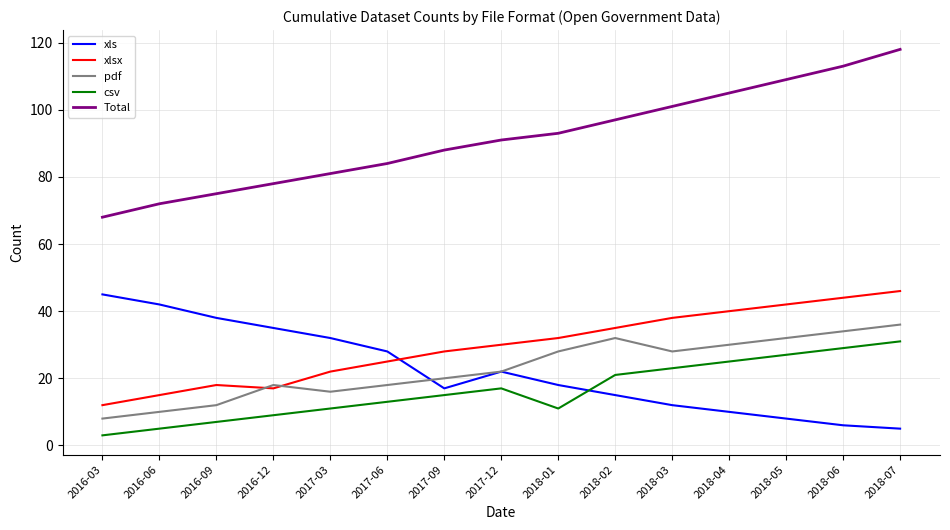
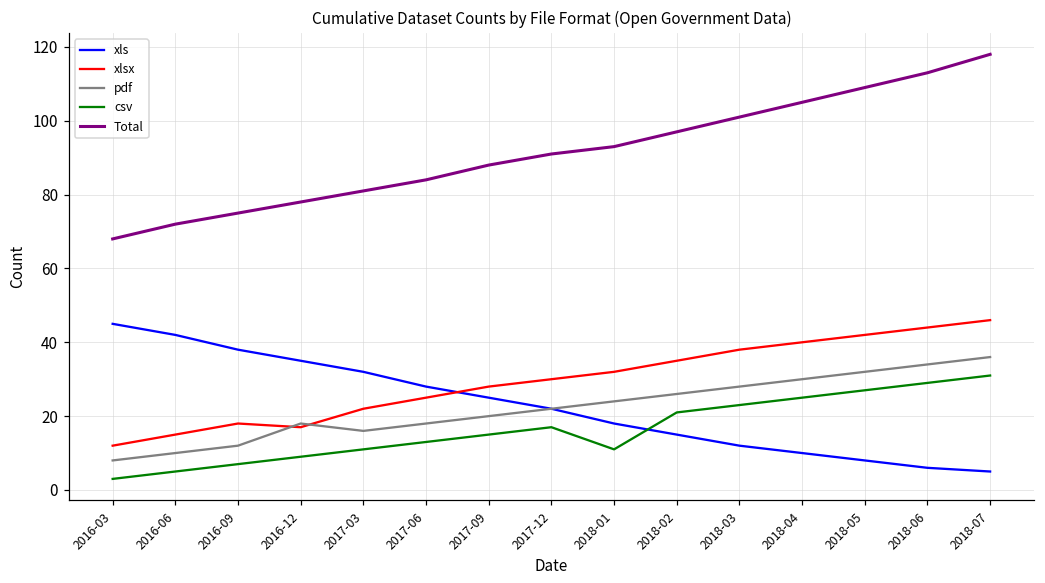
xls, 2017-09: 17 -> 25
pdf, 2018-01: 28 -> 24
pdf, 2018-02: 32 -> 26
